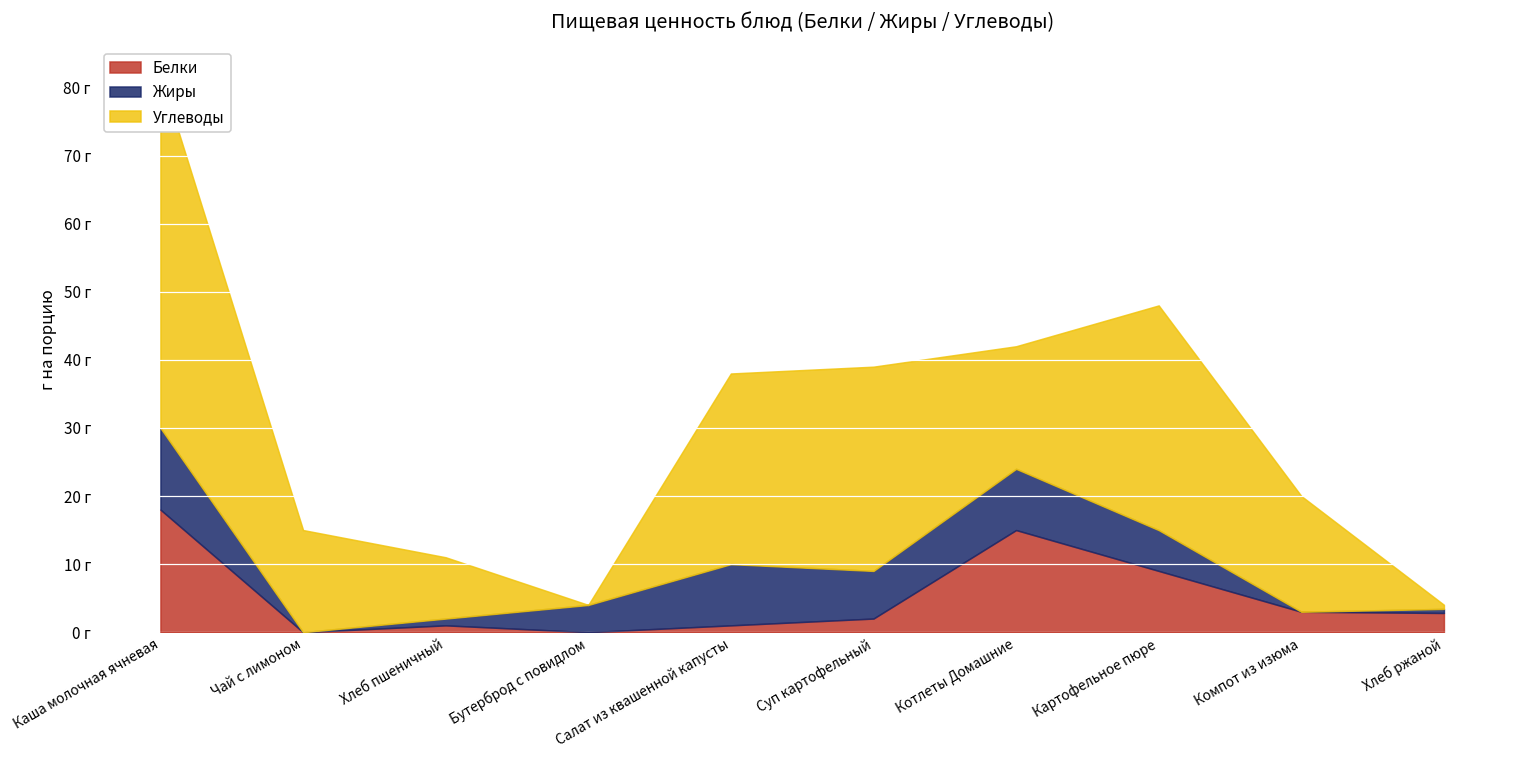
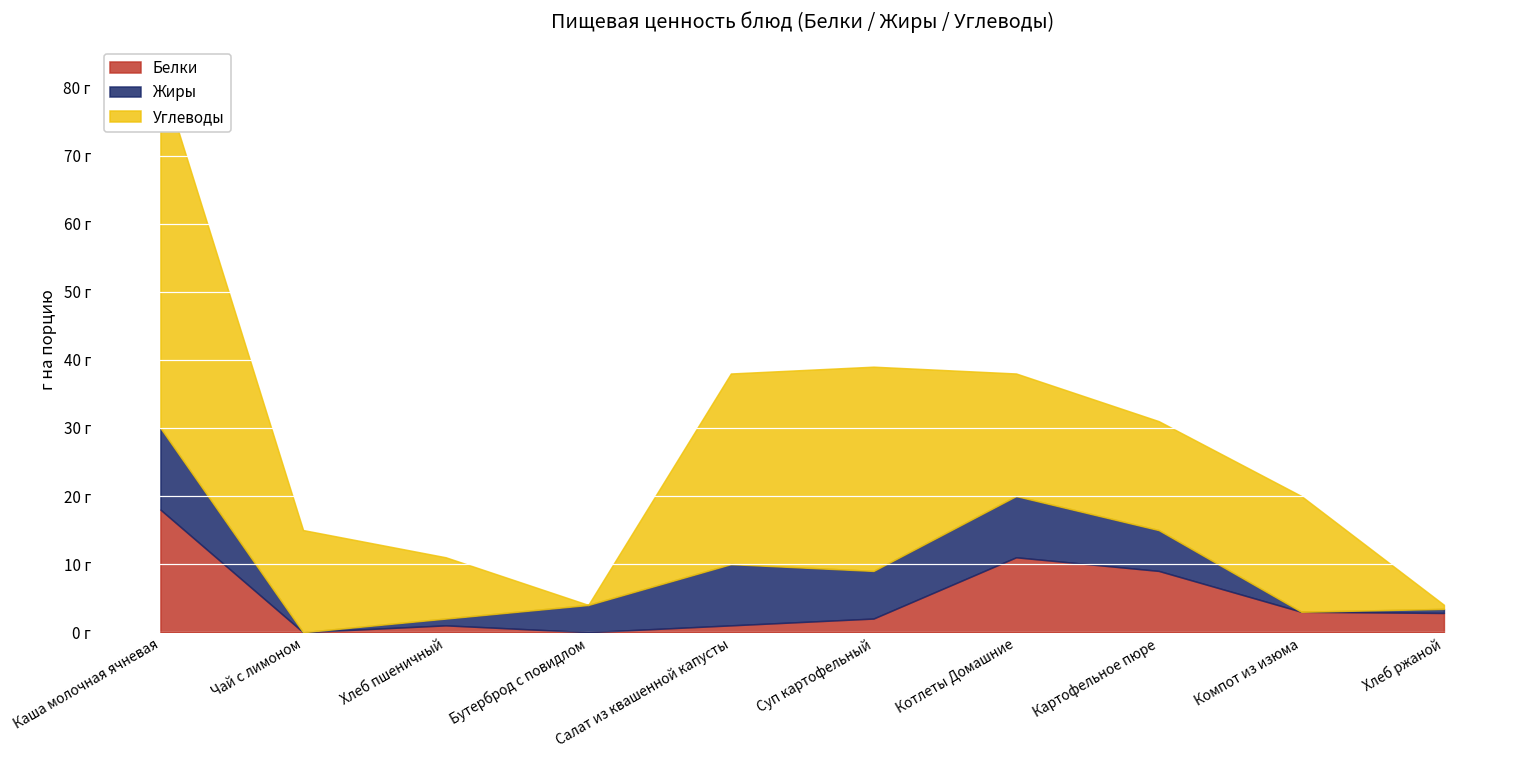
Белки, Котлеты Домашние: 15 г -> 11 г
Углеводы, Картофельное пюре: 33 г -> 16 г
